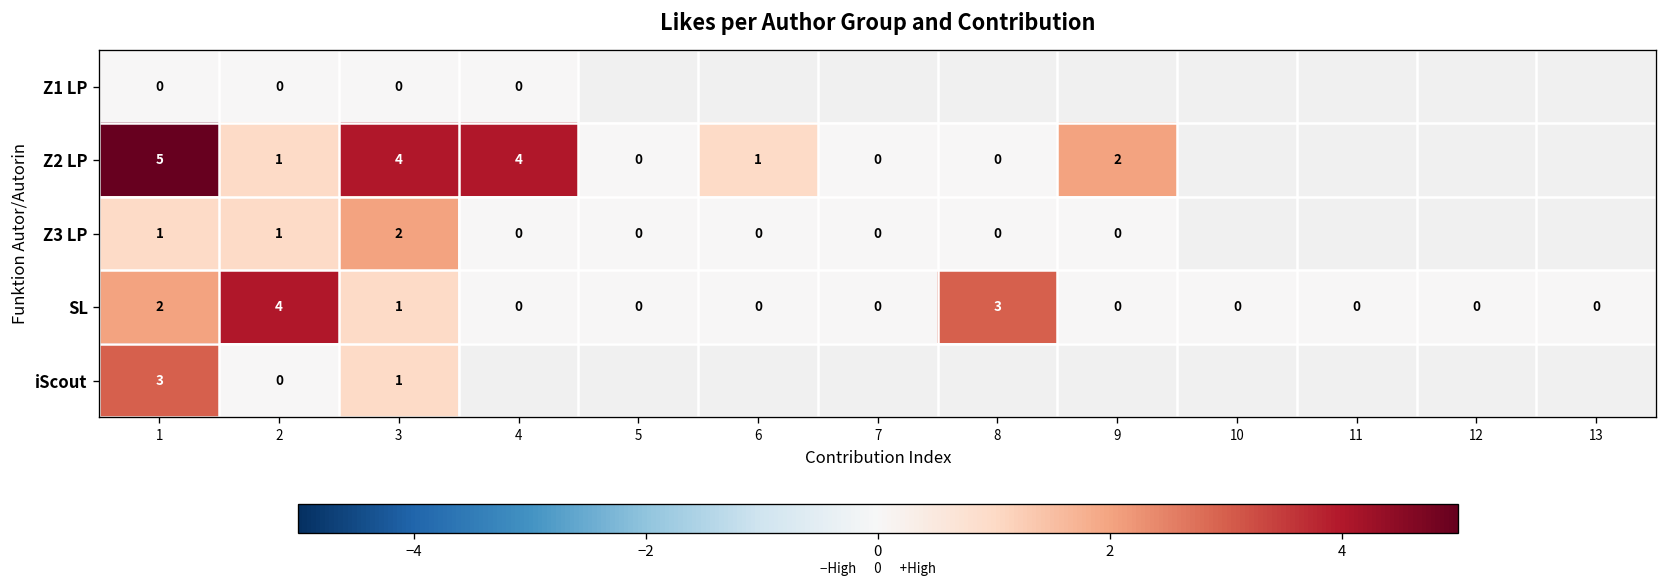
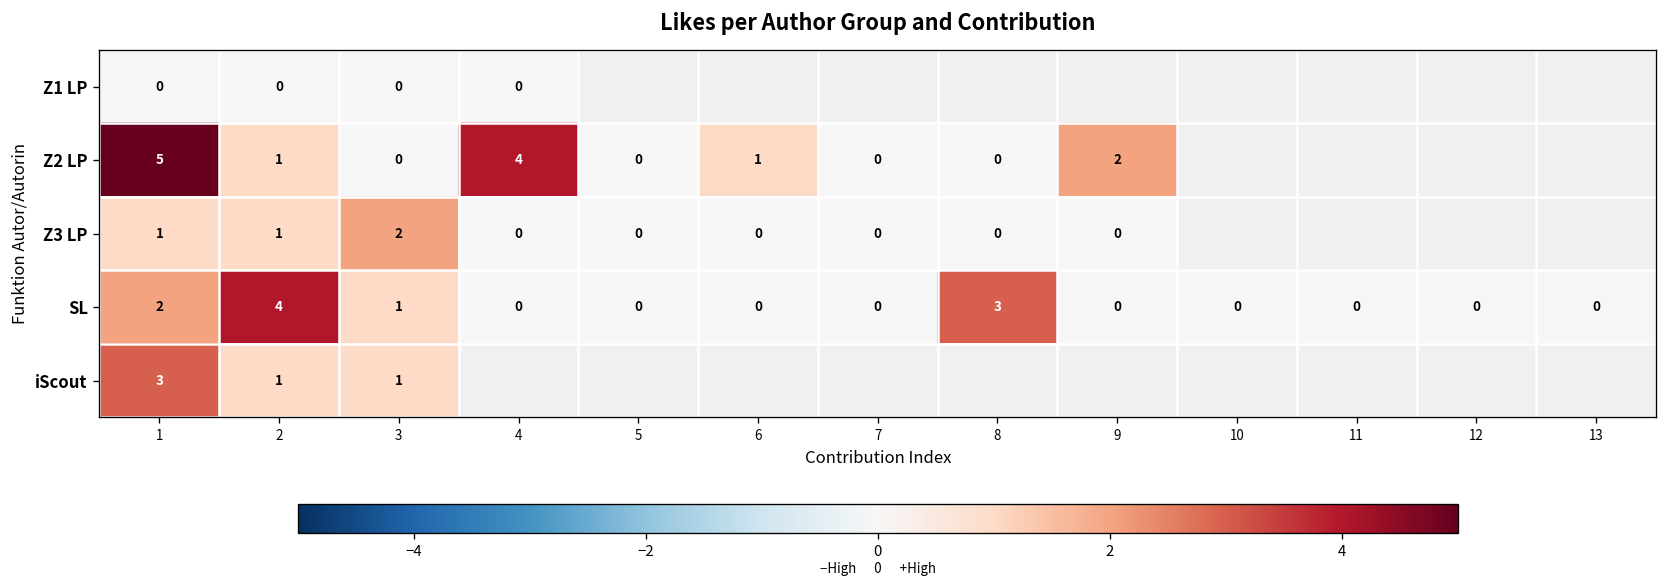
Z2 LP, 3: 4 -> 0
iScout, 2: 0 -> 1
